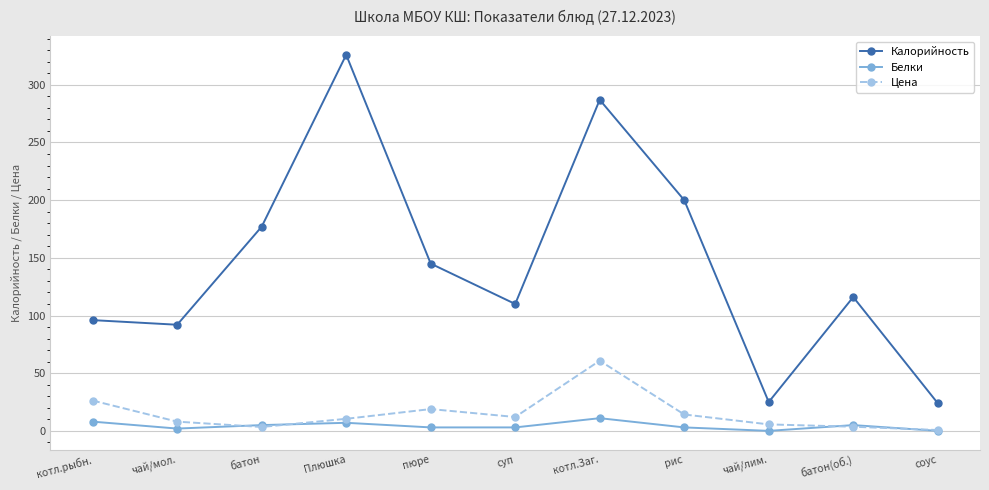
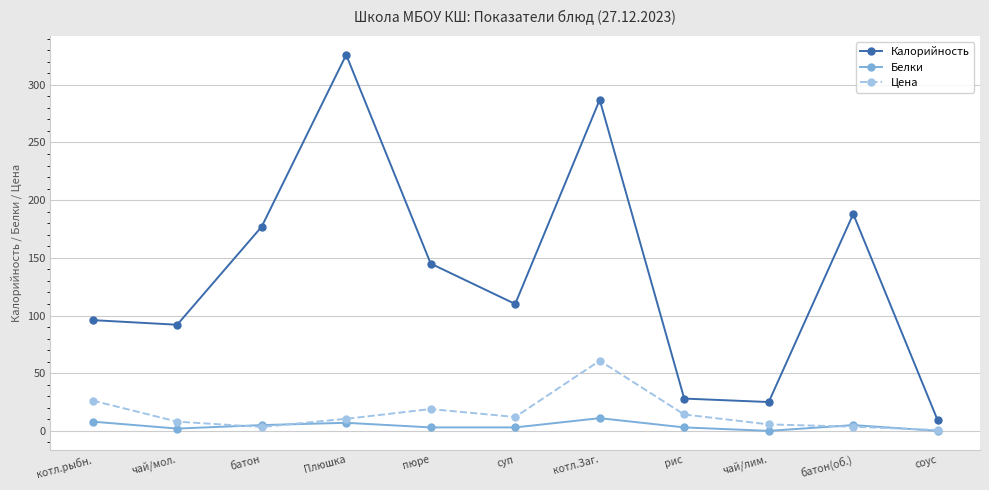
Калорийность, рис: 200 -> 28
Калорийность, батон(об.): 116 -> 188
Калорийность, соус: 24 -> 9
